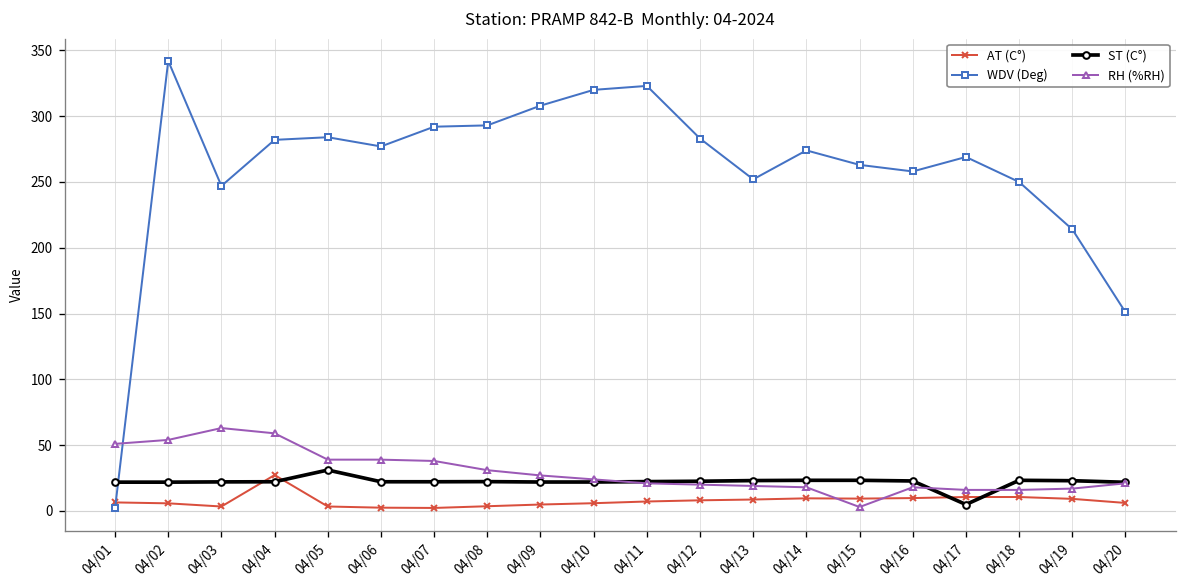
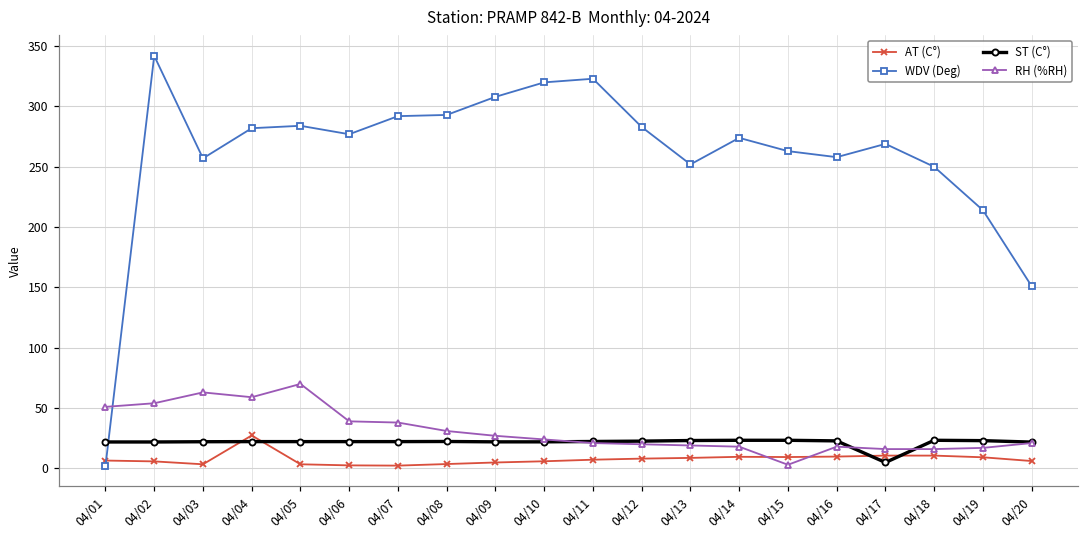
WDV (Deg), 04/03: 247 -> 257
ST (C°), 04/05: 31 -> 22
RH (%RH), 04/05: 39 -> 70
